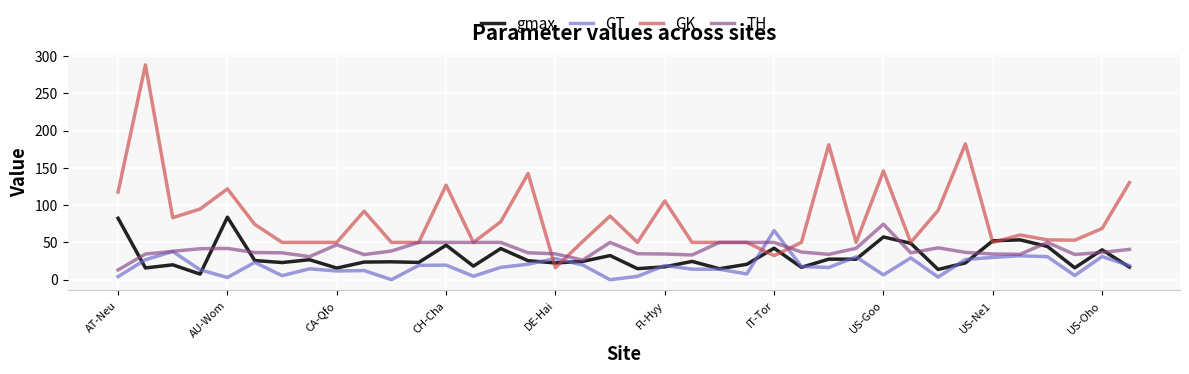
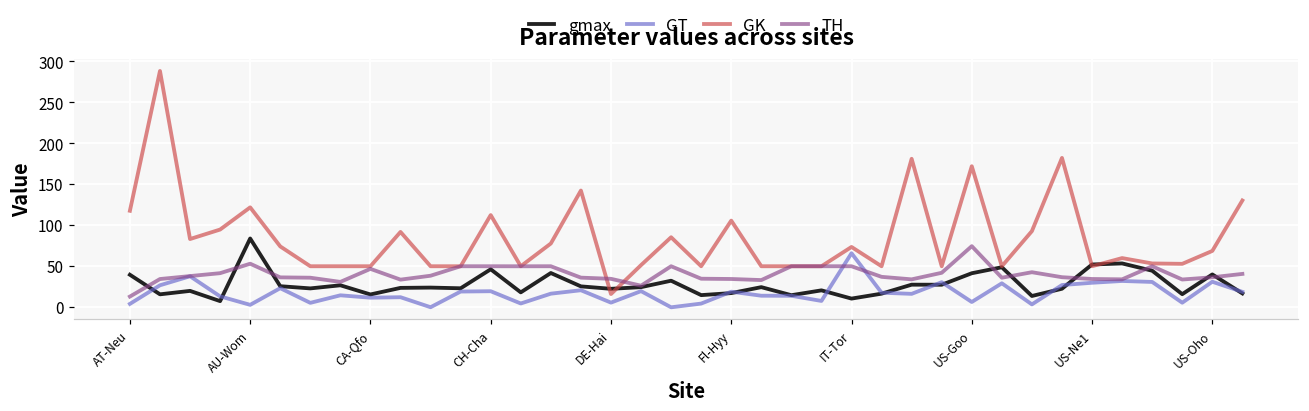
gmax, AT-Neu: 80 -> 40
TH, AU-Wom: 40 -> 50
GK, CH-Cha: 130 -> 110
GT, DE-Hai: 30 -> 10
gmax, IT-Tor: 40 -> 10
GK, IT-Tor: 30 -> 70
gmax, US-Goo: 60 -> 40
GK, US-Goo: 150 -> 170
